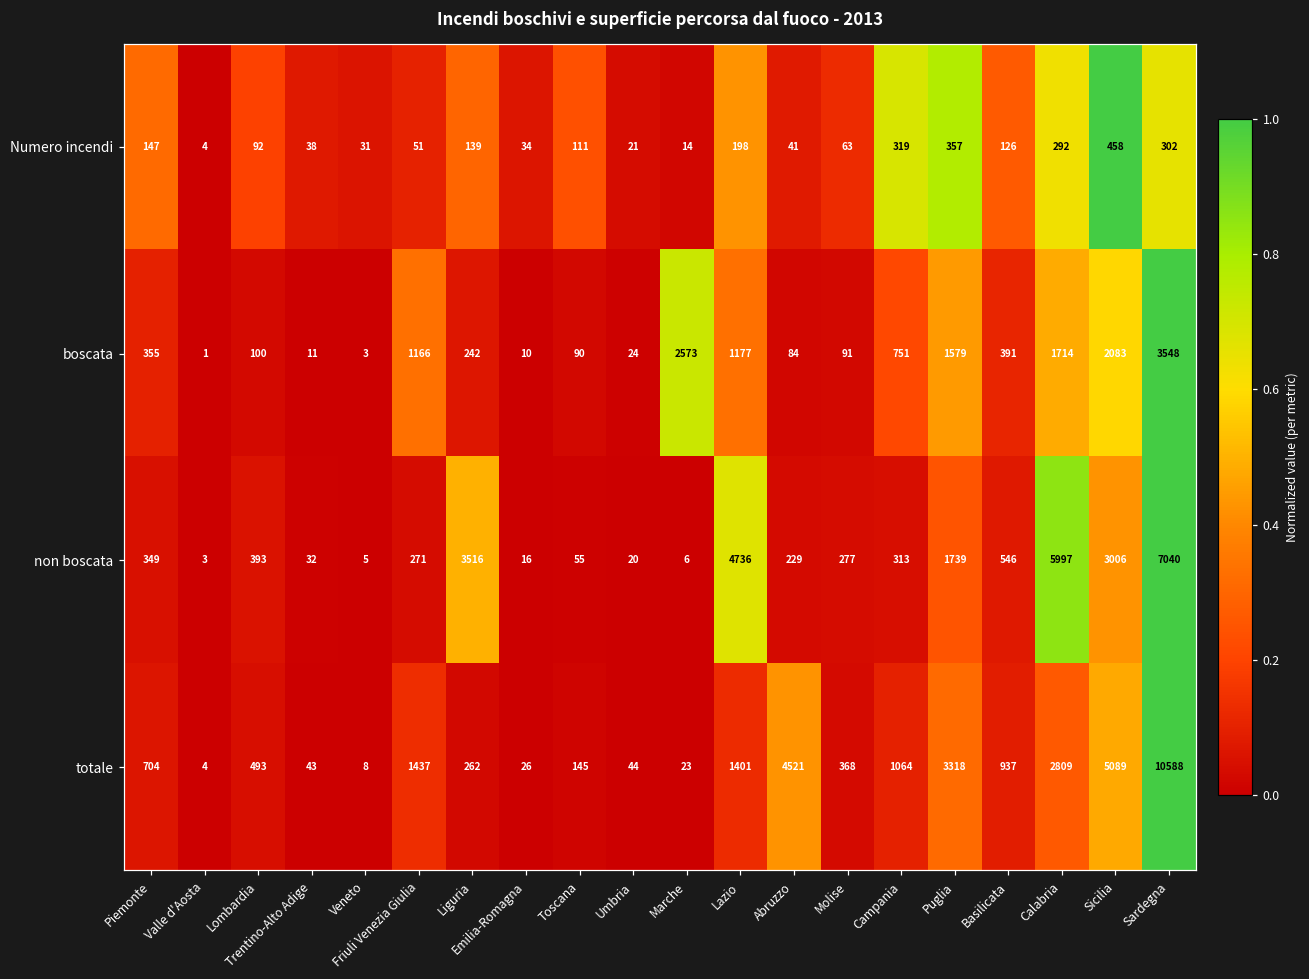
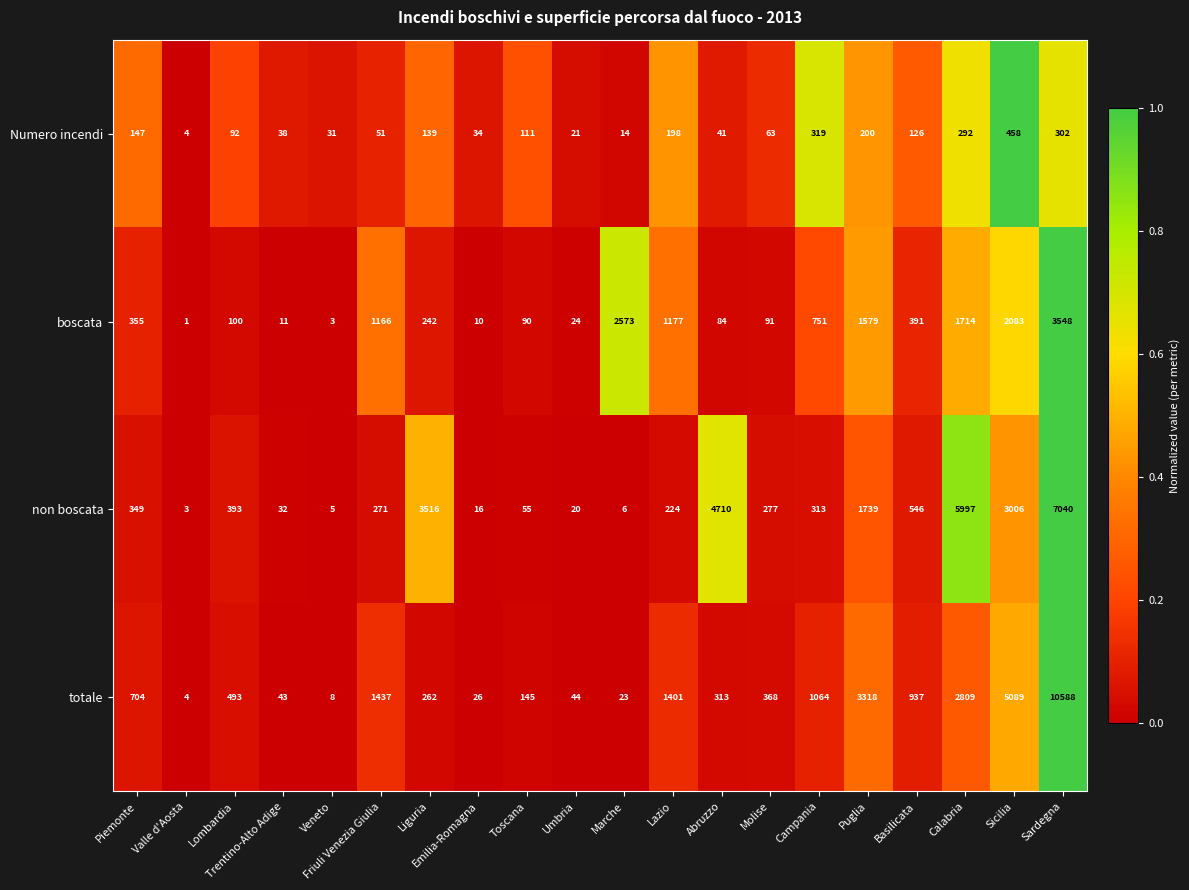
Numero incendi, Puglia: 357 -> 200
non boscata, Lazio: 4736 -> 224
non boscata, Abruzzo: 229 -> 4710
totale, Abruzzo: 4521 -> 313
